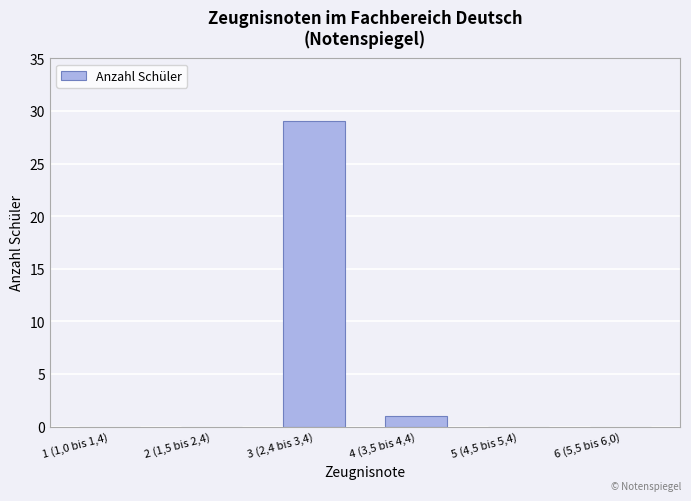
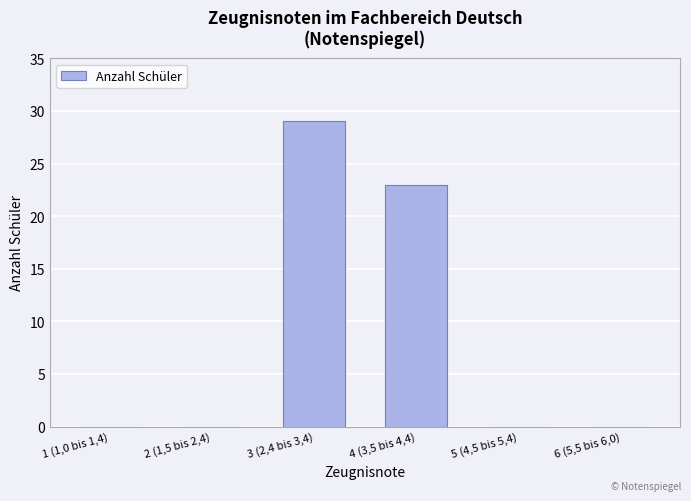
4 (3,5 bis 4,4): 1 -> 23
